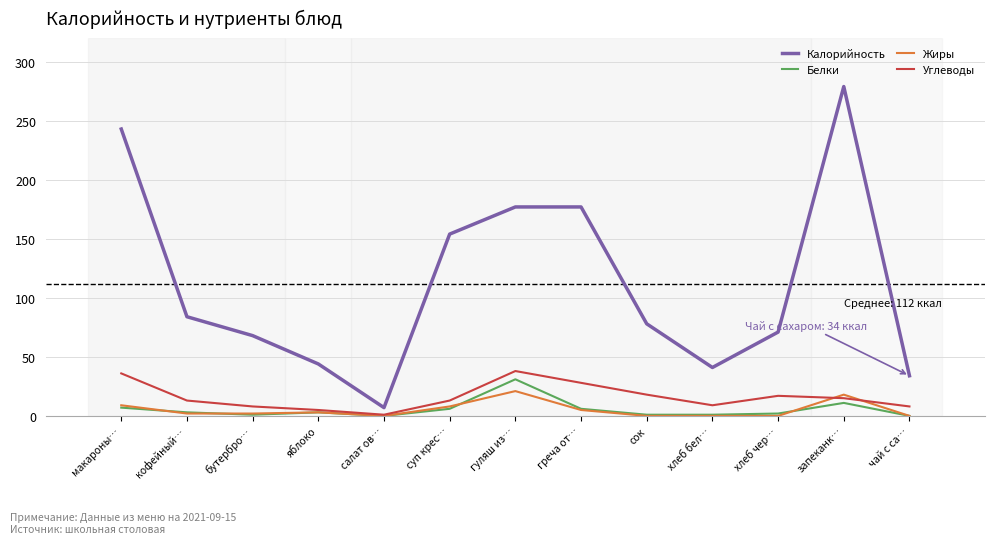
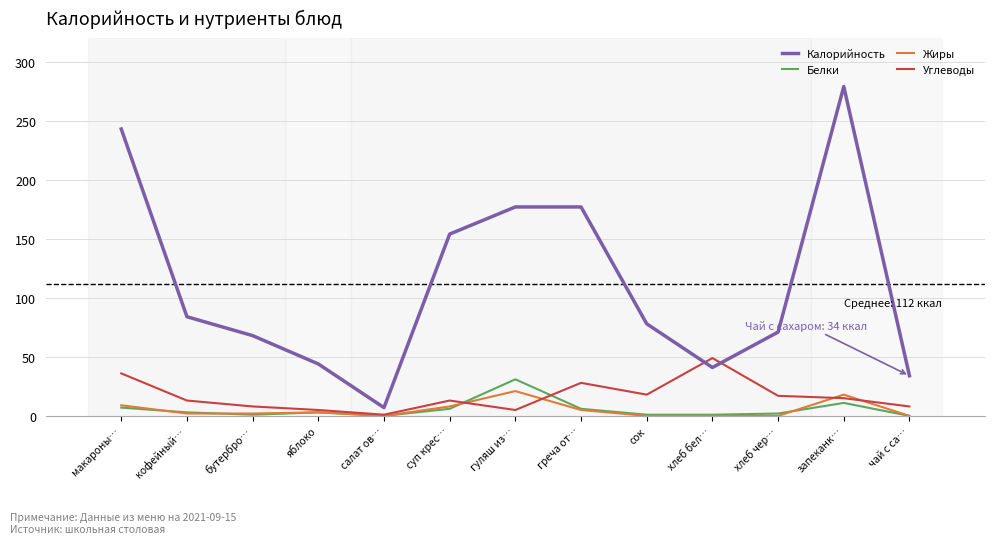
Углеводы, гуляш из…: 38 -> 5
Углеводы, хлеб бел…: 9 -> 49
